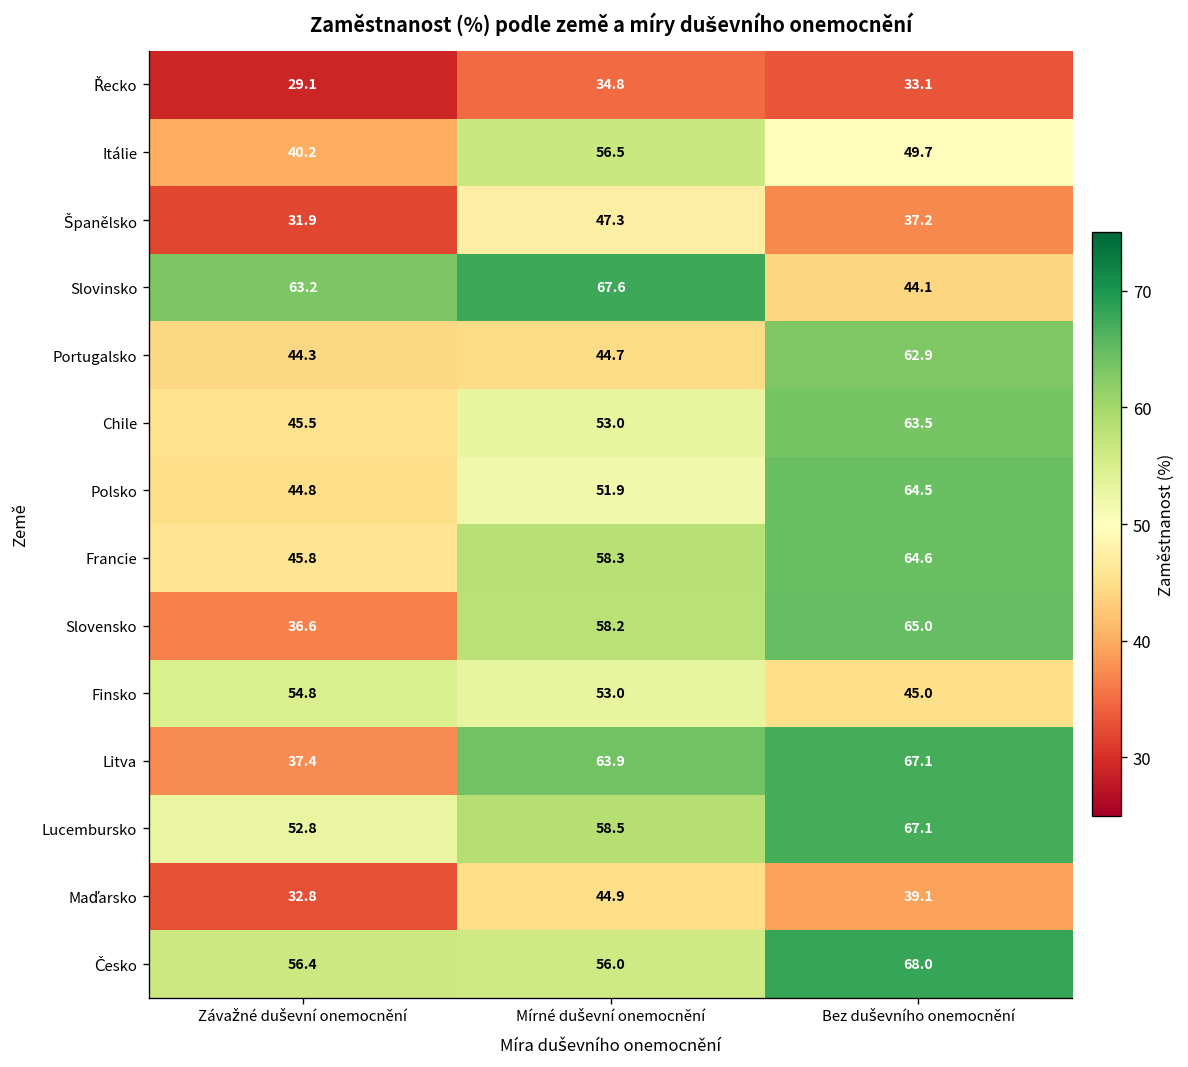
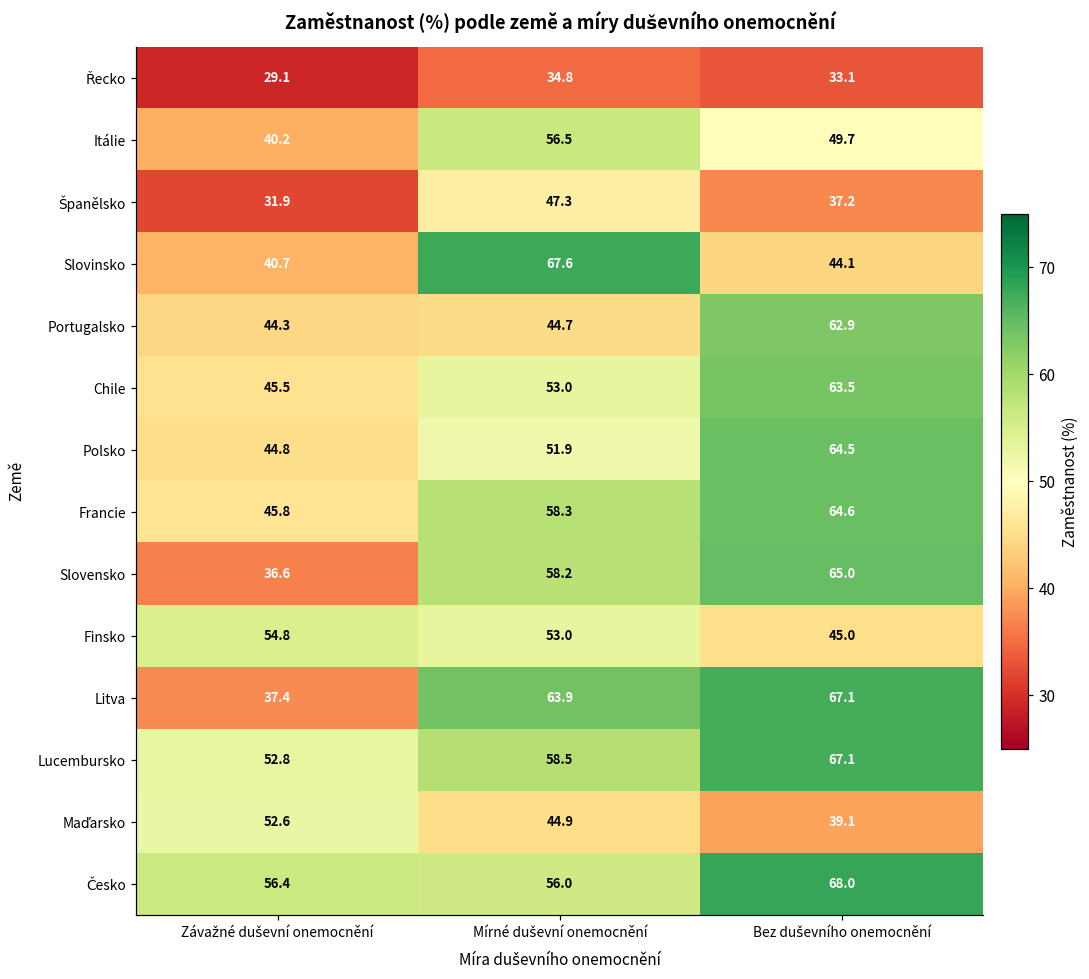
Slovinsko, Závažné duševní onemocnění: 63.2 -> 40.7
Maďarsko, Závažné duševní onemocnění: 32.8 -> 52.6
